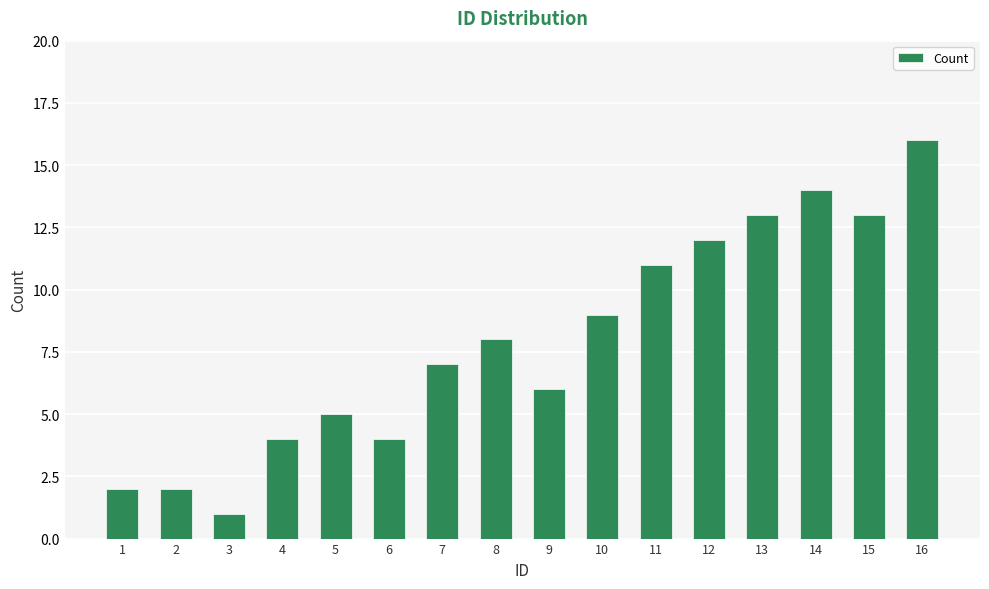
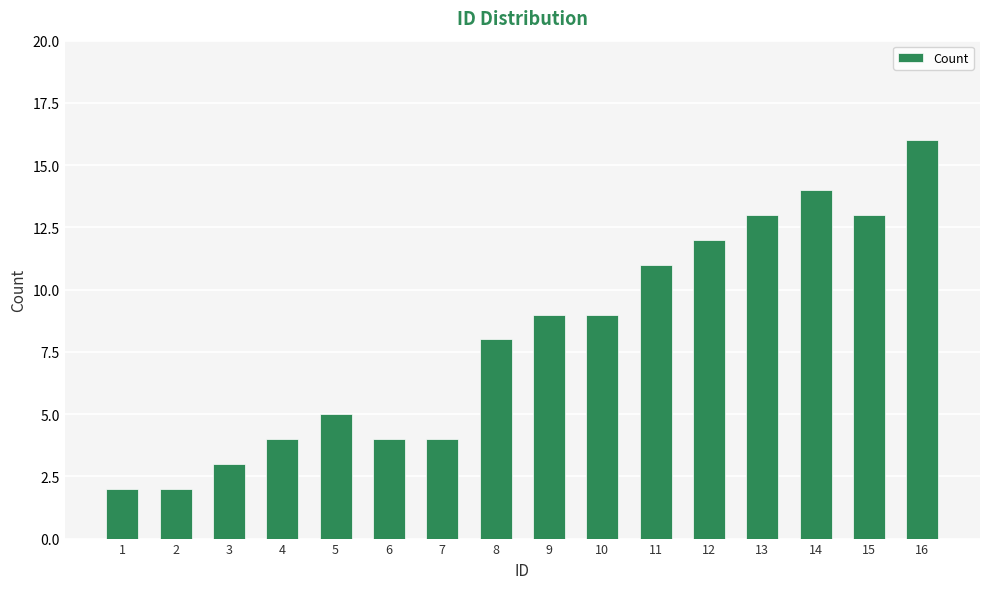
3: 1 -> 3
7: 7 -> 4
9: 6 -> 9
